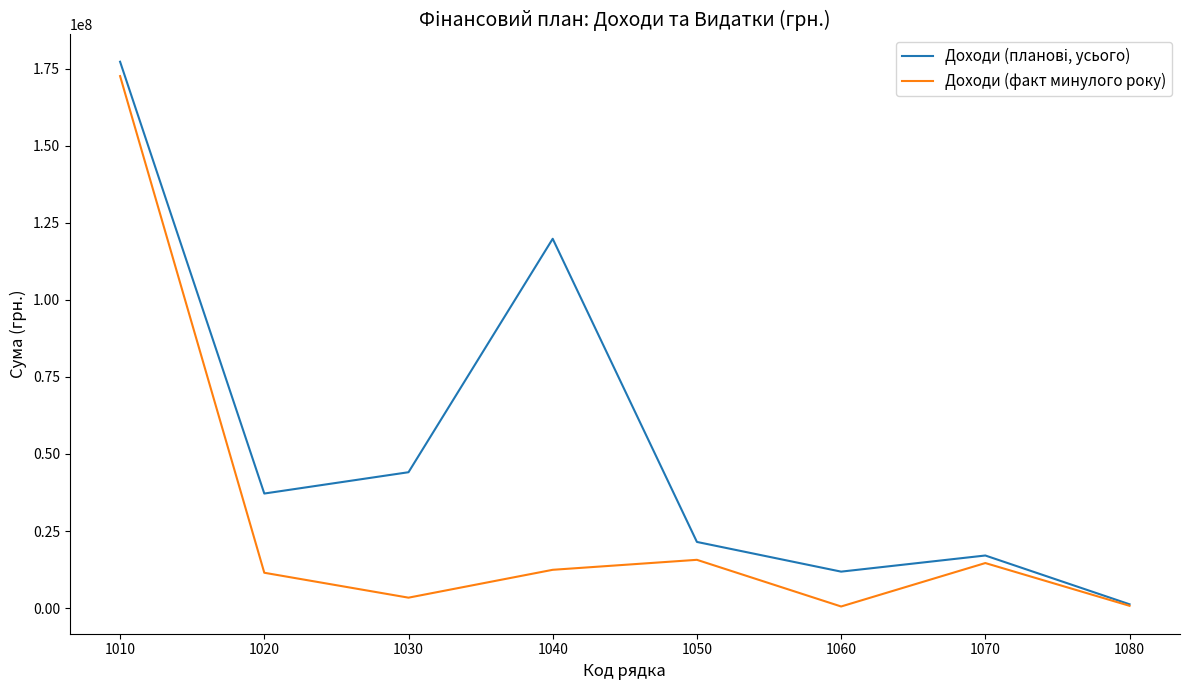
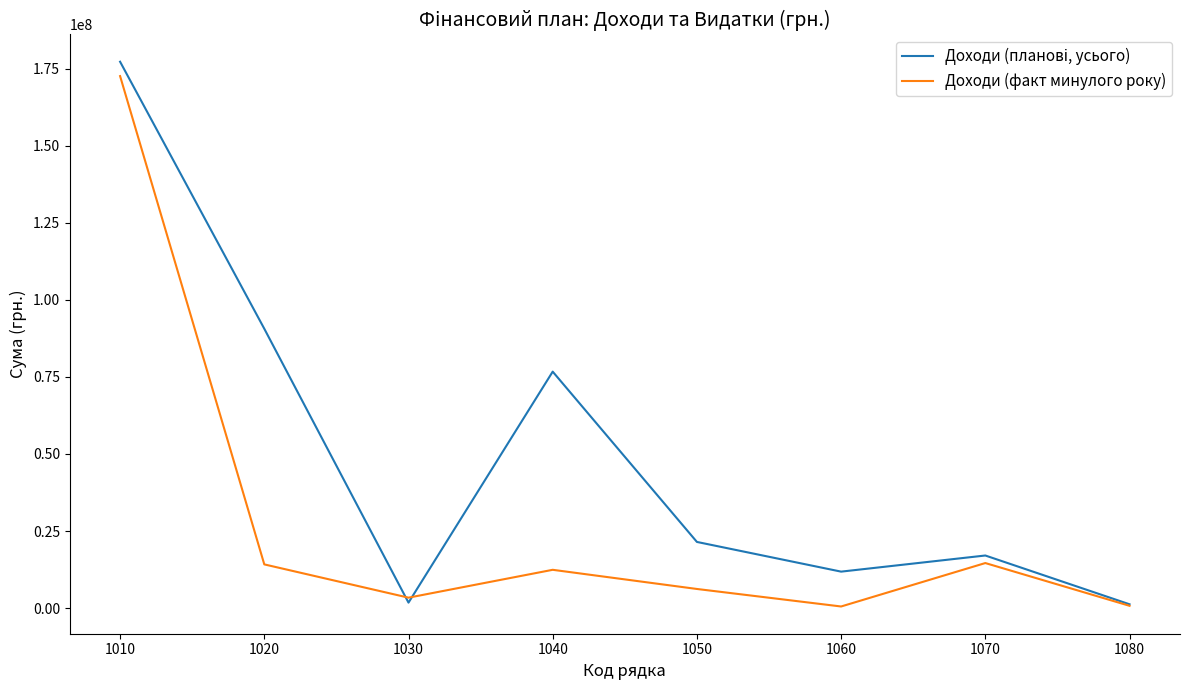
Доходи (планові, усього), 1020: 37000000 -> 91000000
Доходи (факт минулого року), 1020: 11000000 -> 14000000
Доходи (планові, усього), 1030: 44000000 -> 2000000
Доходи (планові, усього), 1040: 120000000 -> 77000000
Доходи (факт минулого року), 1050: 16000000 -> 6000000
